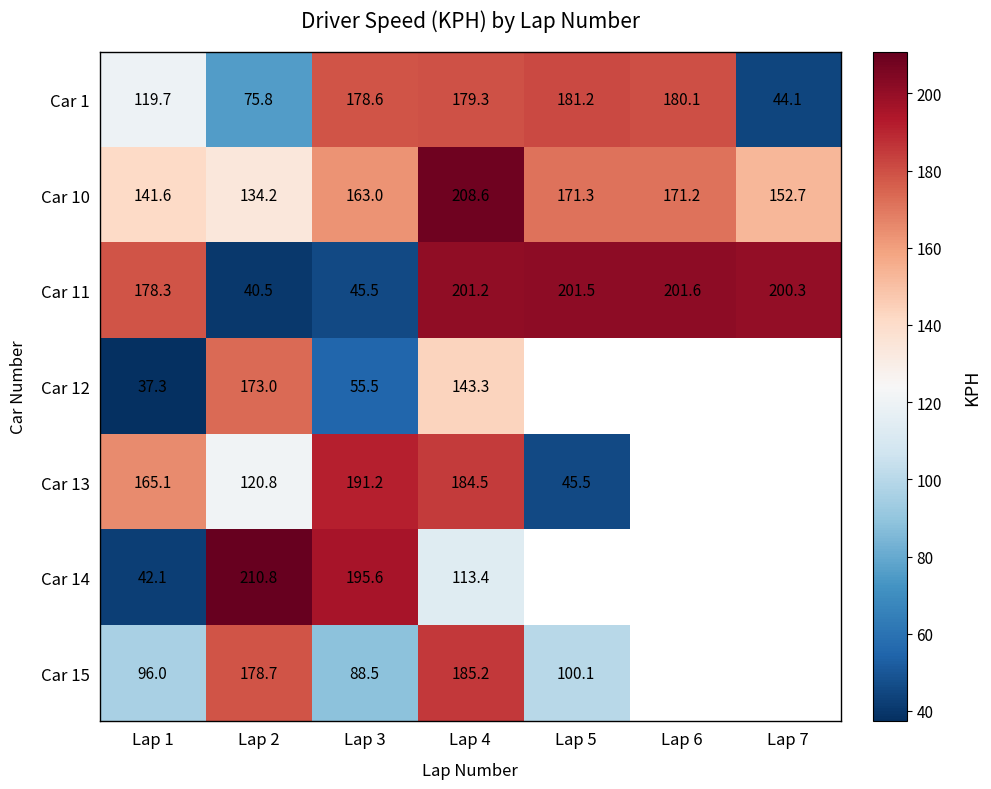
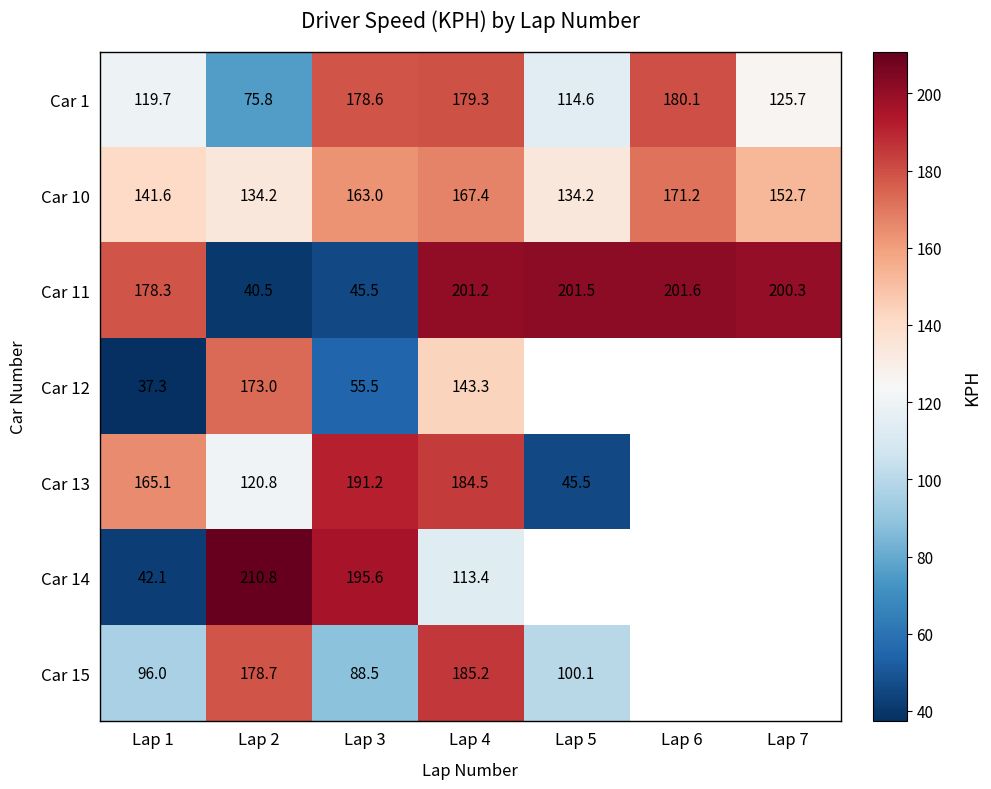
Car 1, Lap 5: 181.2 -> 114.6
Car 1, Lap 7: 44.1 -> 125.7
Car 10, Lap 4: 208.6 -> 167.4
Car 10, Lap 5: 171.3 -> 134.2
